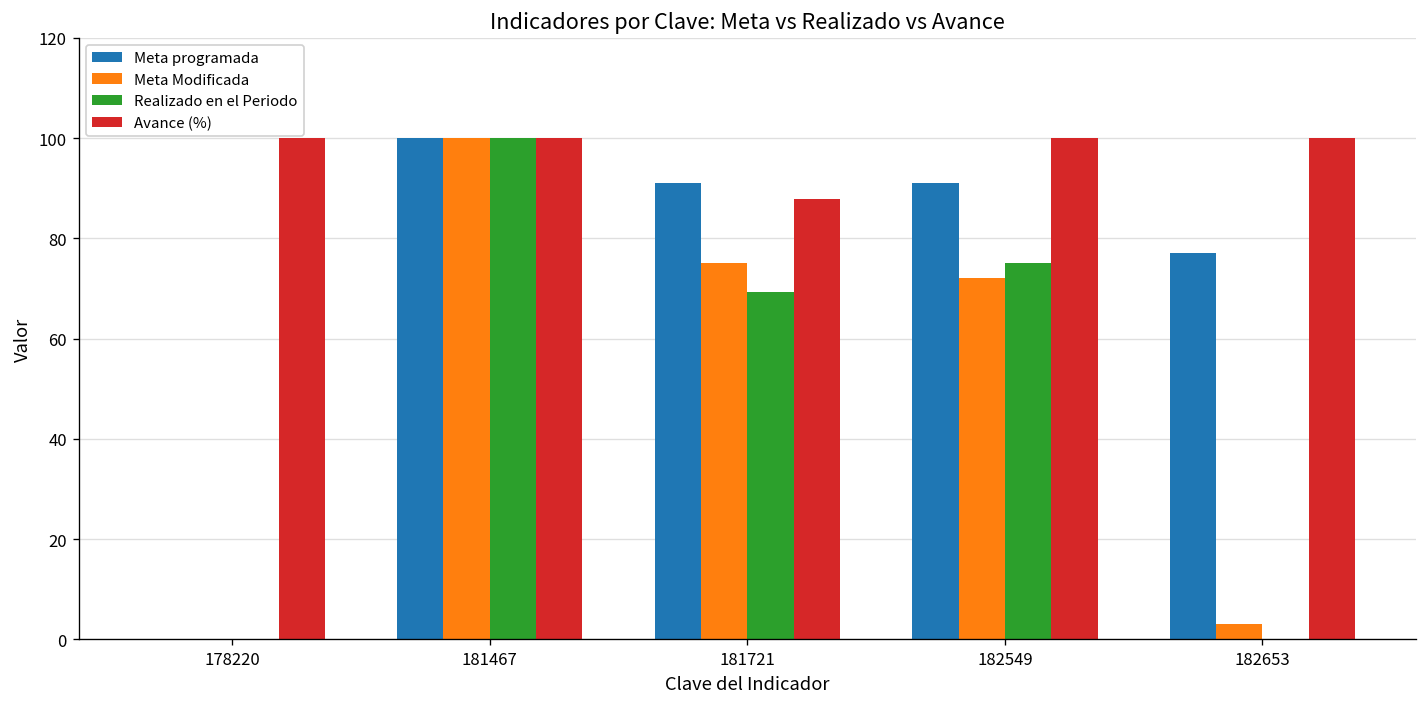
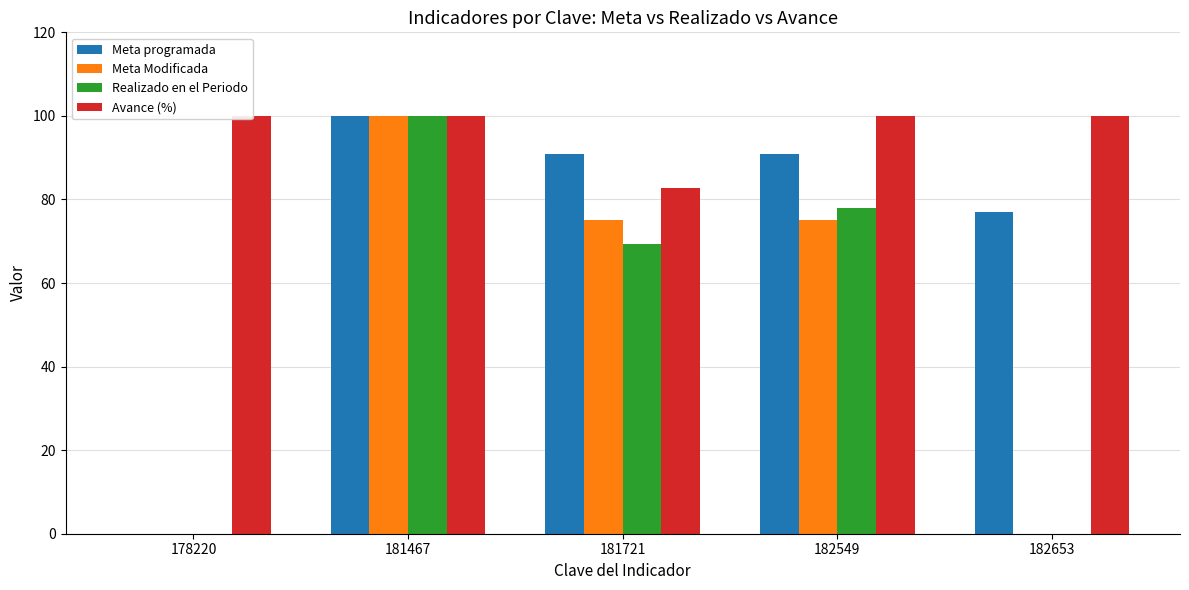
Avance (%), 181721: 88 -> 83
Meta Modificada, 182549: 72 -> 75
Realizado en el Periodo, 182549: 75 -> 78
Meta Modificada, 182653: 3 -> 0
